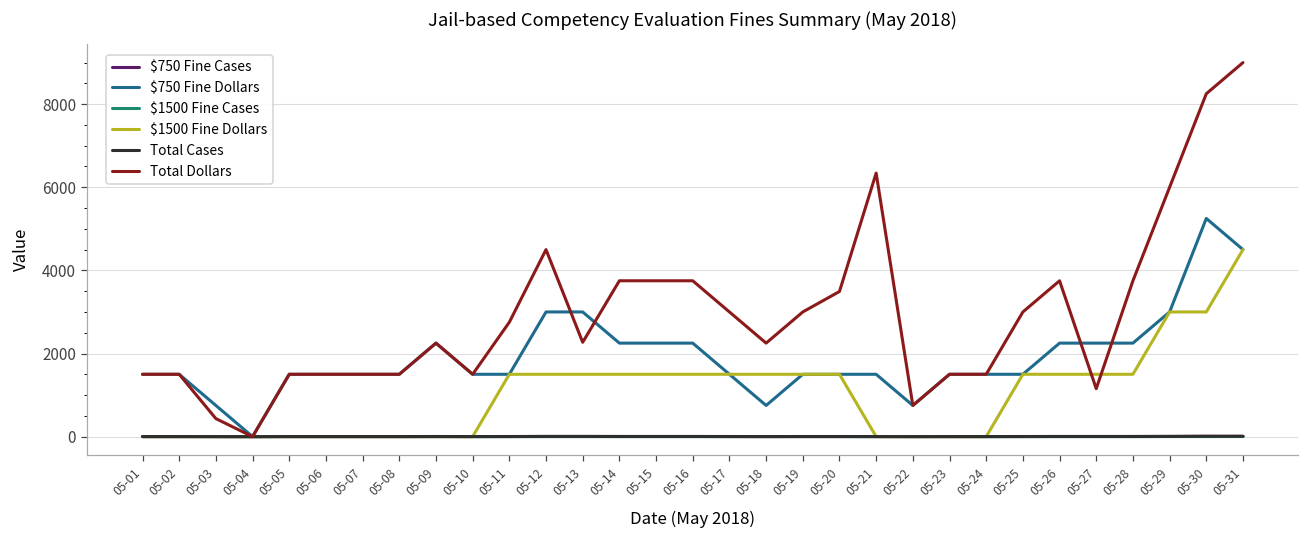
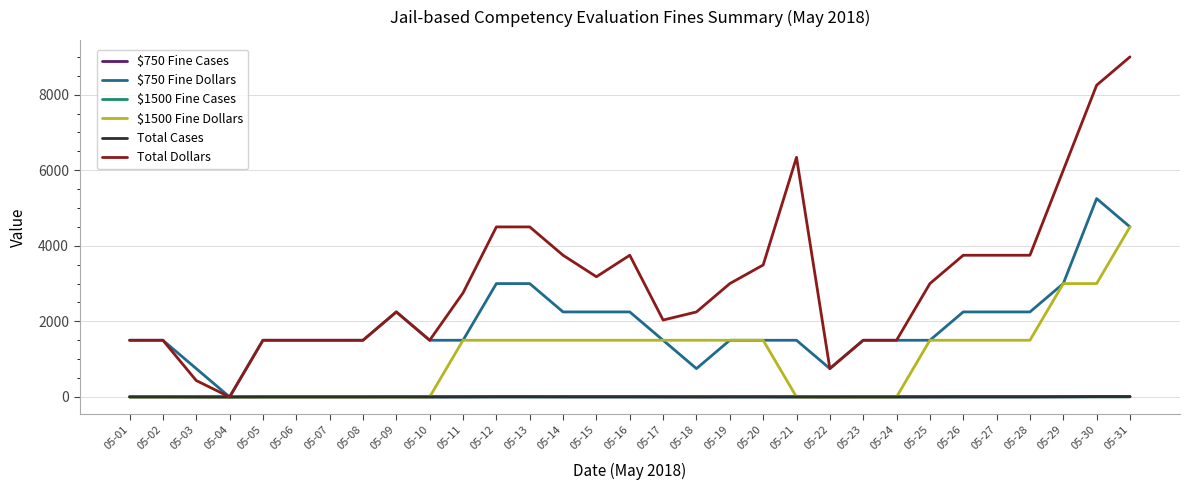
Total Dollars, 05-13: 2300 -> 4500
Total Dollars, 05-15: 3800 -> 3200
Total Dollars, 05-17: 3000 -> 2000
Total Dollars, 05-27: 1200 -> 3800
